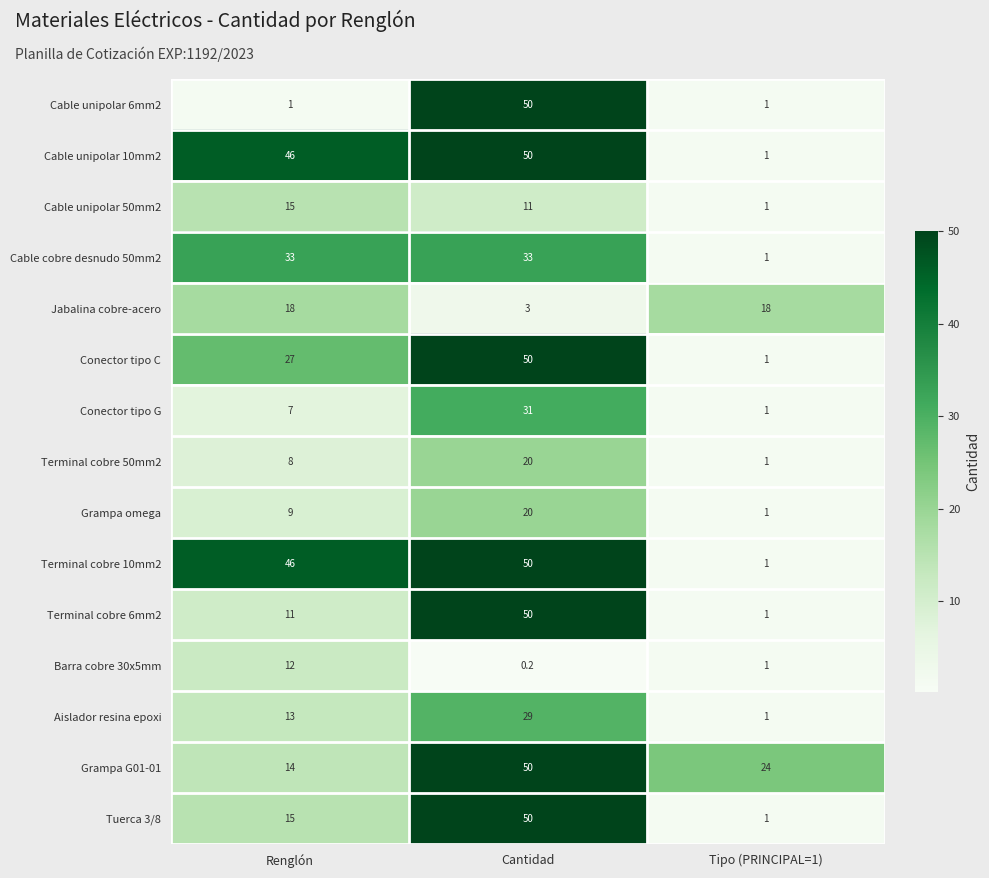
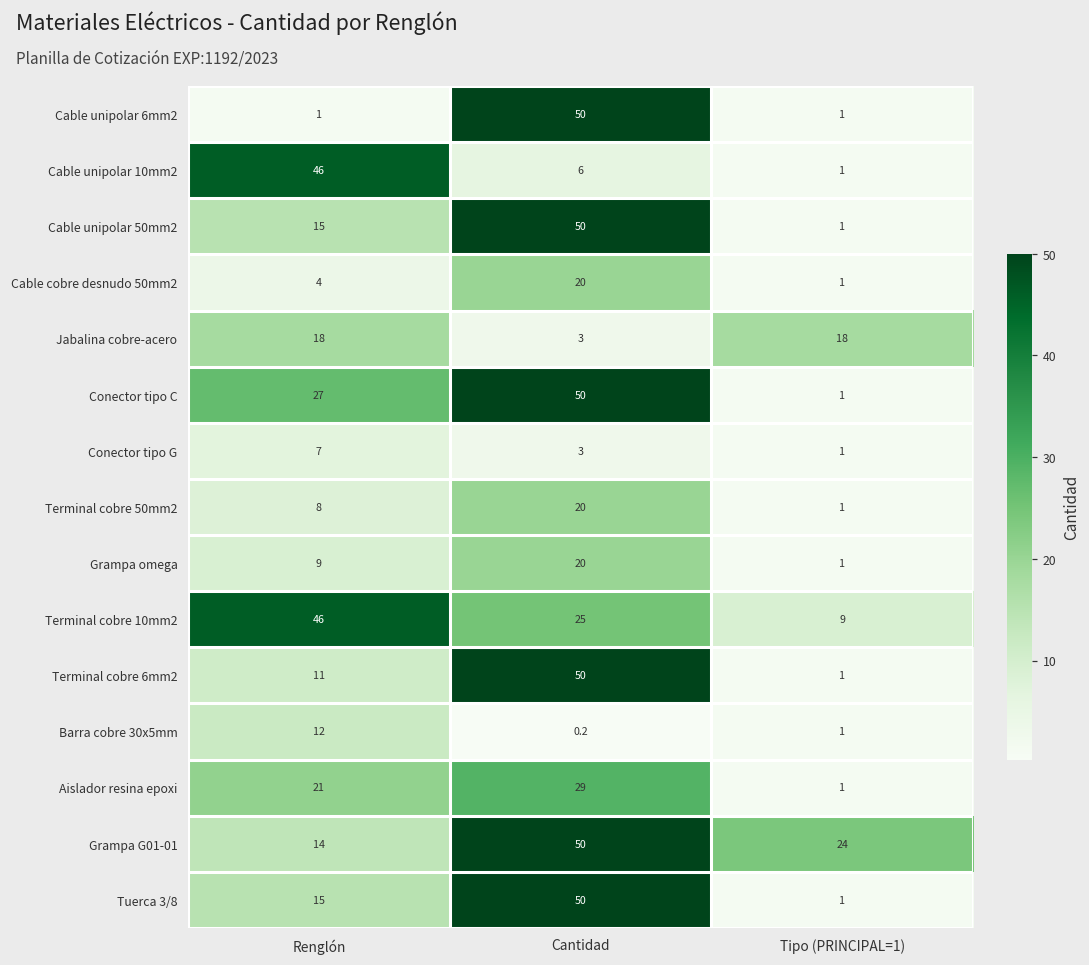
Cable unipolar 10mm2, Cantidad: 50 -> 6
Cable unipolar 50mm2, Cantidad: 11 -> 50
Cable cobre desnudo 50mm2, Renglón: 33 -> 4
Cable cobre desnudo 50mm2, Cantidad: 33 -> 20
Conector tipo G, Cantidad: 31 -> 3
Terminal cobre 10mm2, Cantidad: 50 -> 25
Terminal cobre 10mm2, Tipo (PRINCIPAL=1): 1 -> 9
Aislador resina epoxi, Renglón: 13 -> 21
